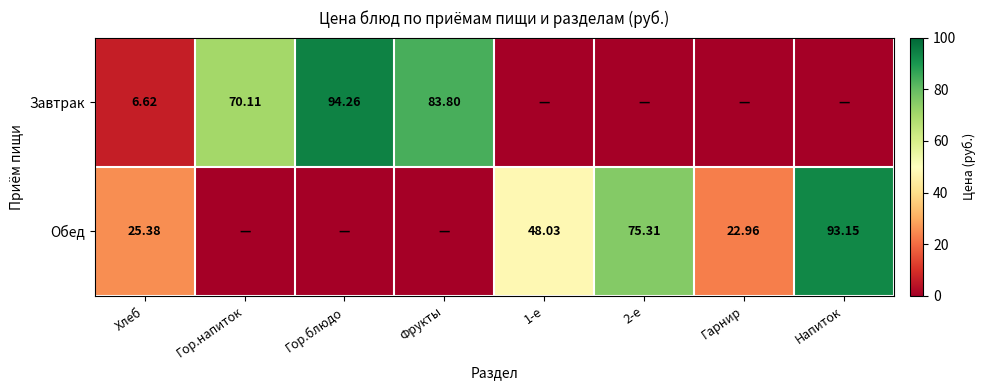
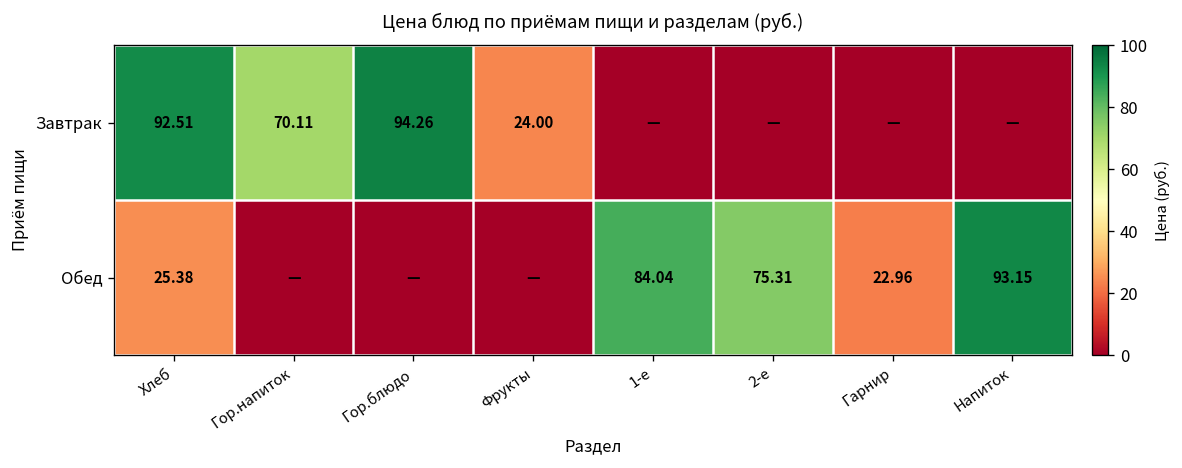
Завтрак, Хлеб: 6.62 -> 92.51
Завтрак, Фрукты: 83.80 -> 24.00
Обед, 1-е: 48.03 -> 84.04
